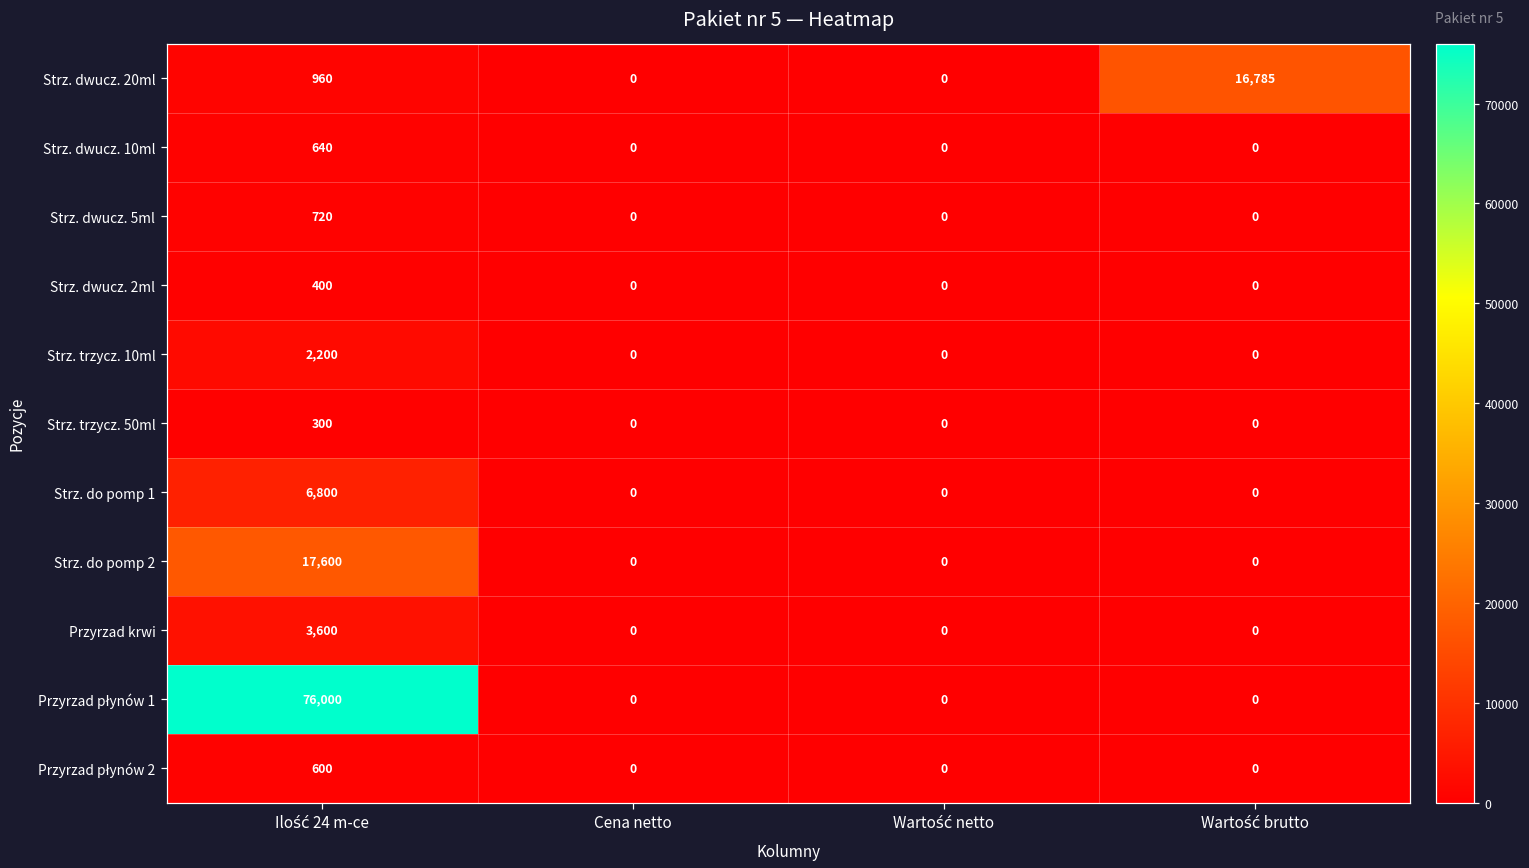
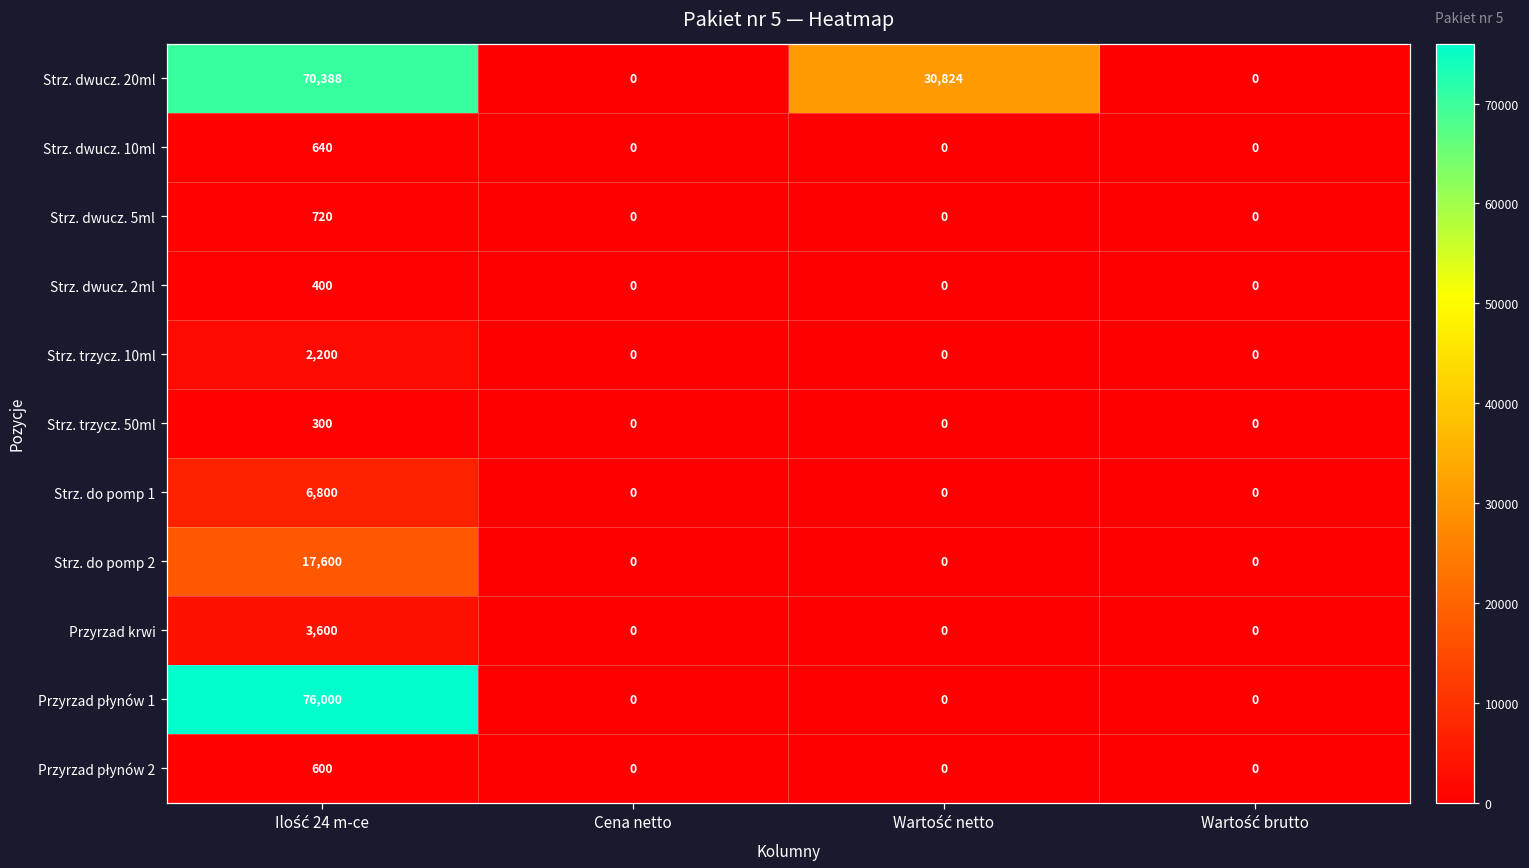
Strz. dwucz. 20ml, Ilość 24 m-ce: 960 -> 70,388
Strz. dwucz. 20ml, Wartość netto: 0 -> 30,824
Strz. dwucz. 20ml, Wartość brutto: 16,785 -> 0
